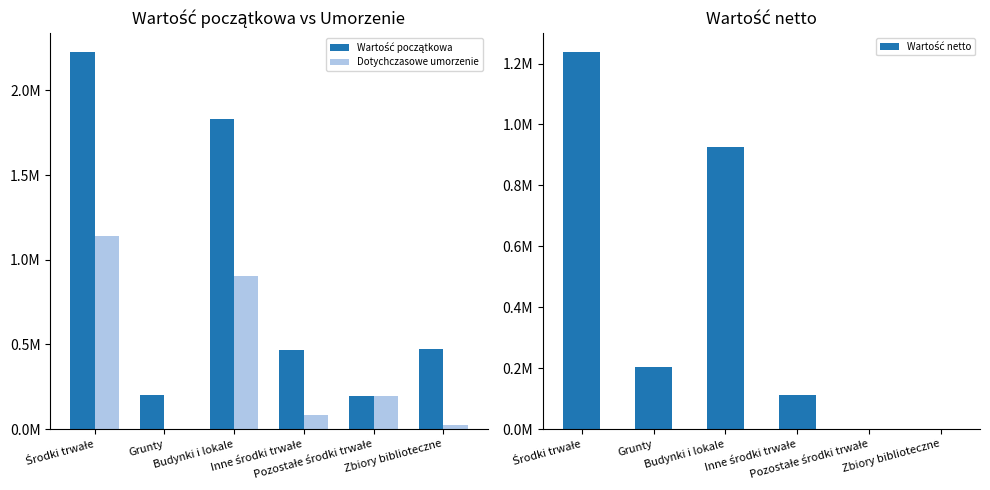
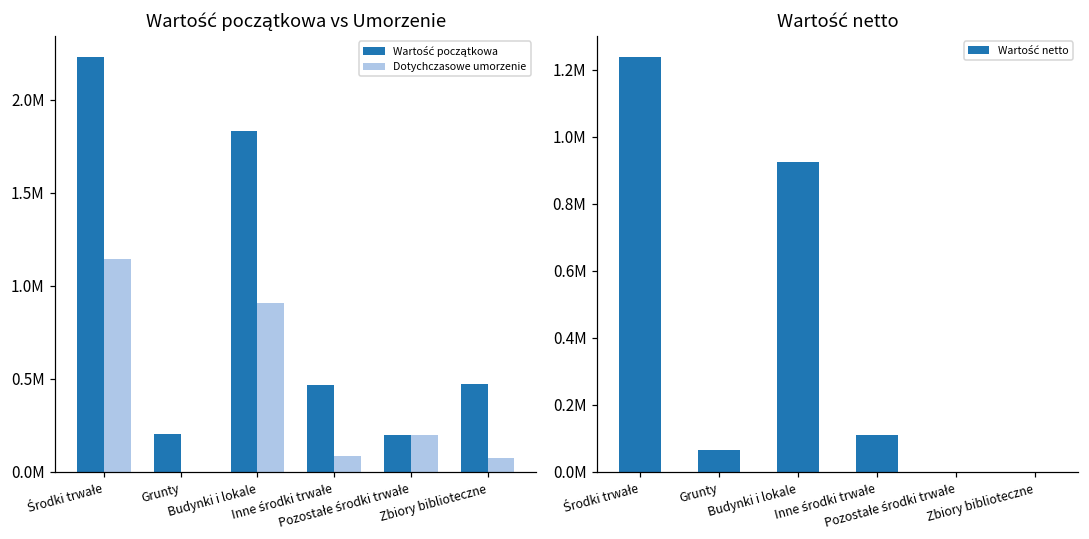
Wartość początkowa vs Umorzenie, Dotychczasowe umorzenie, Zbiory biblioteczne: 20000 -> 70000
Wartość netto, Grunty: 200000 -> 60000
